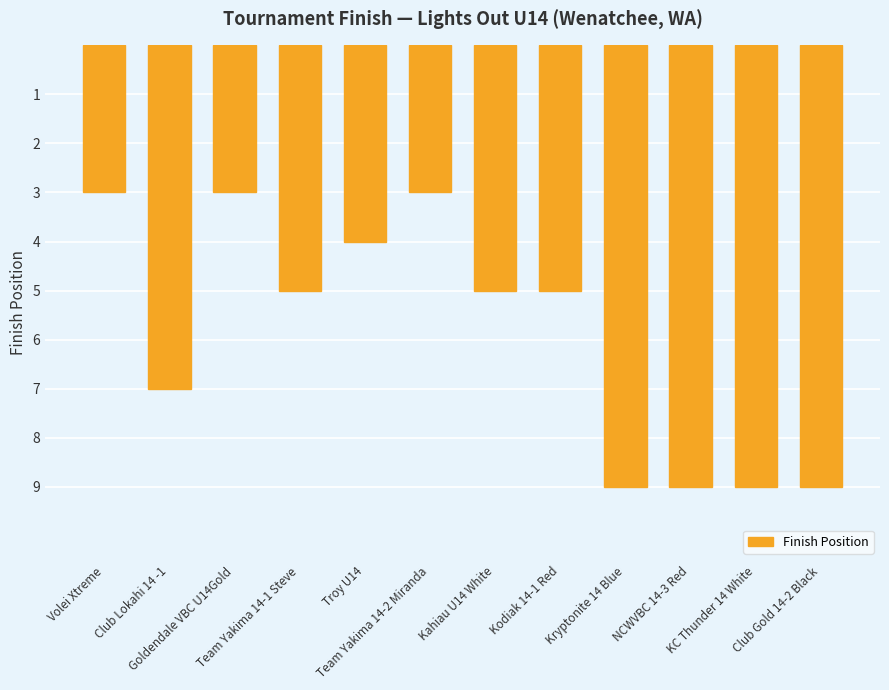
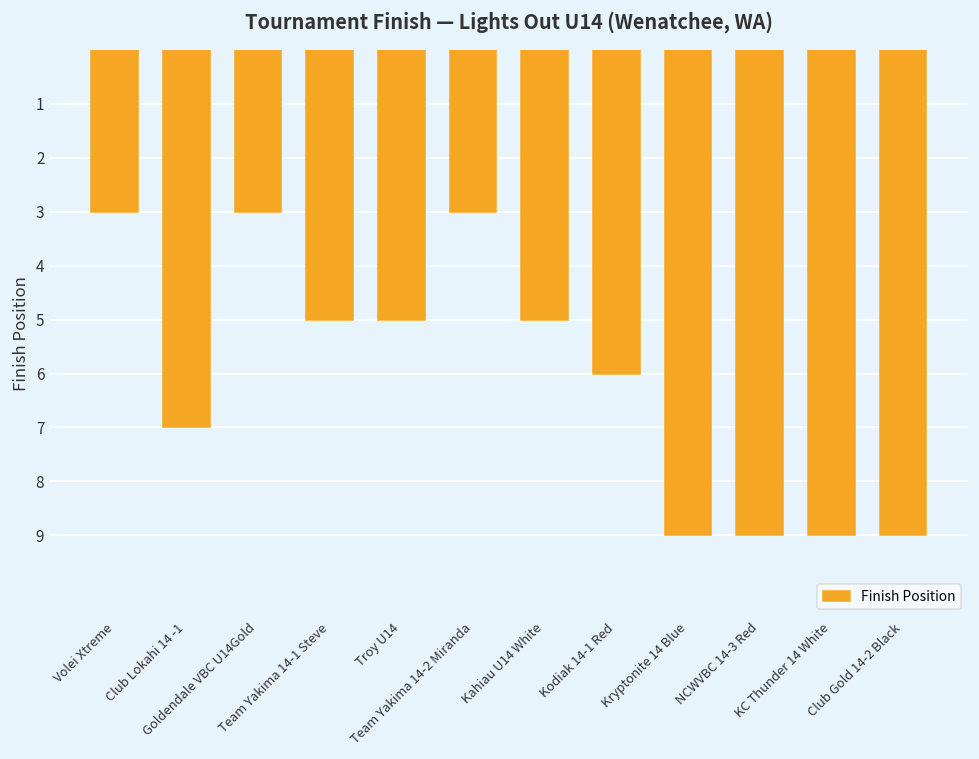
Troy U14: 4 -> 5
Kodiak 14-1 Red: 5 -> 6
